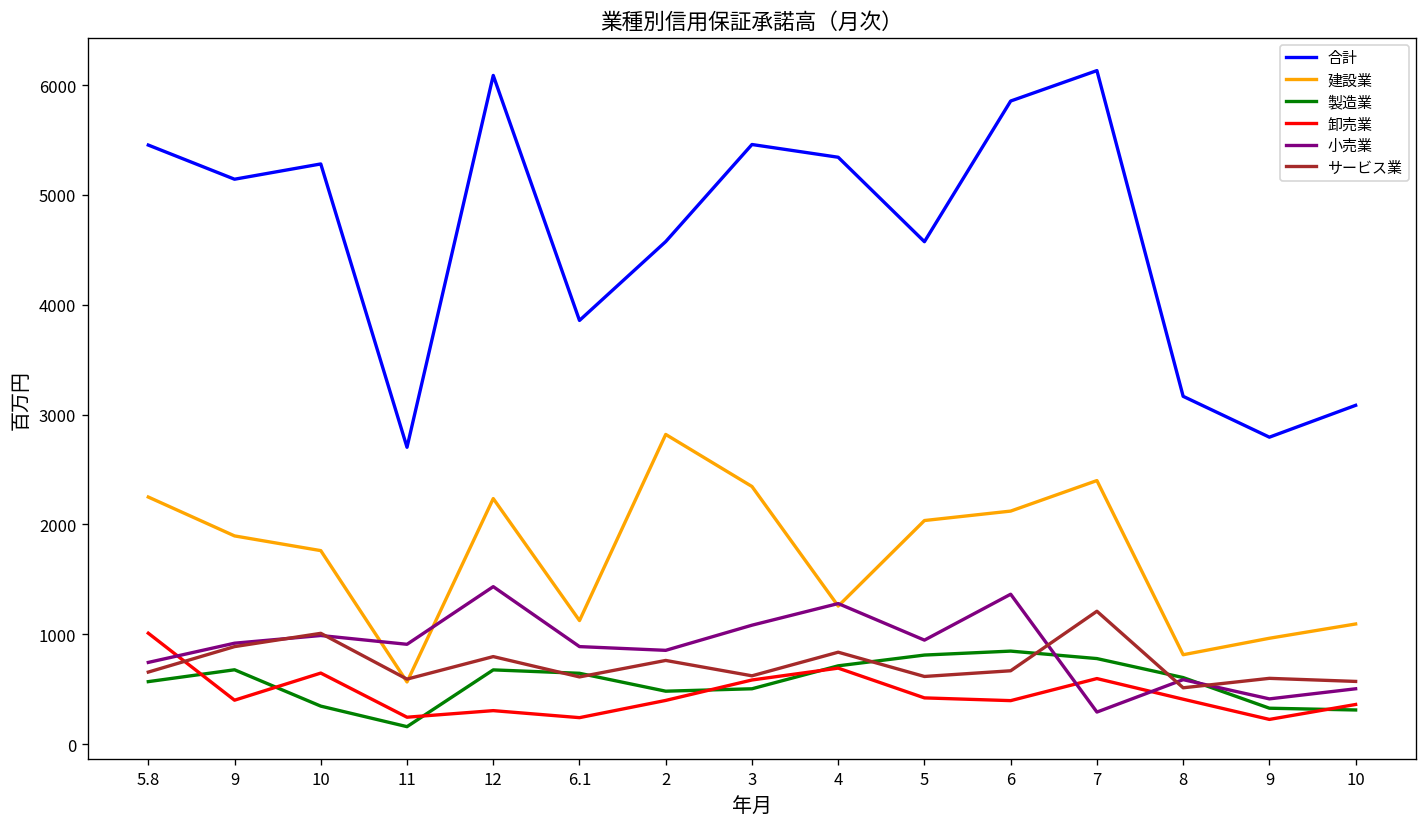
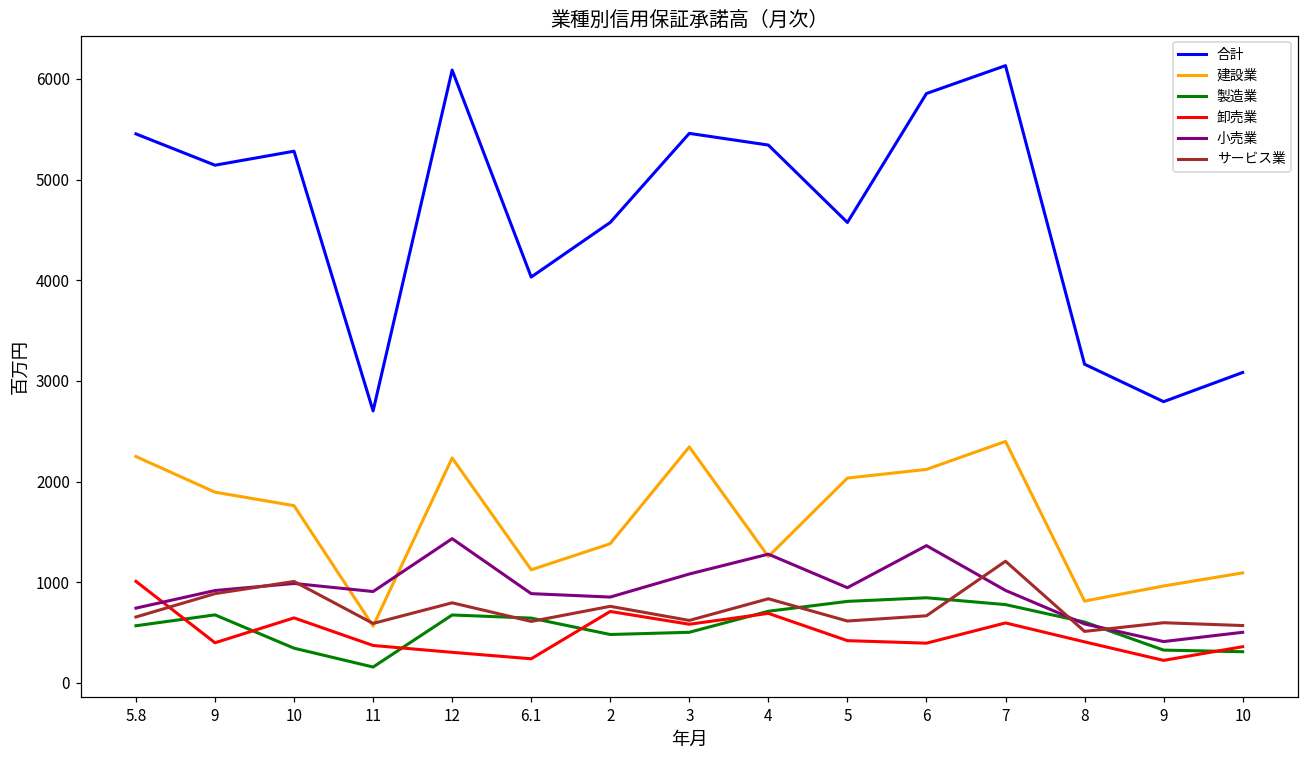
卸売業, 11: 200 -> 400
合計, 6.1: 3900 -> 4000
建設業, 2: 2800 -> 1400
卸売業, 2: 400 -> 700
小売業, 7: 300 -> 900
